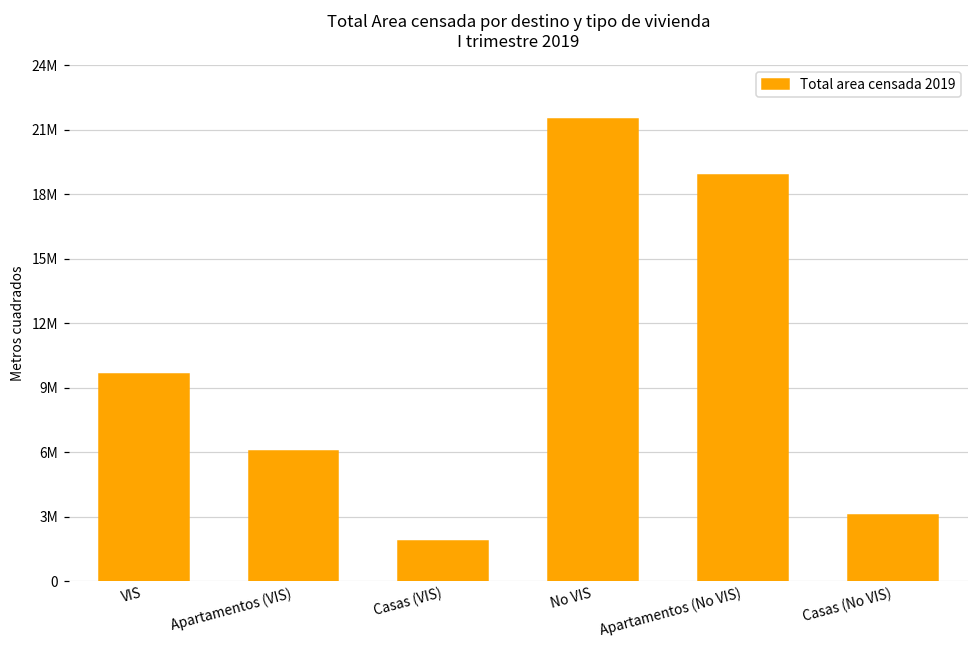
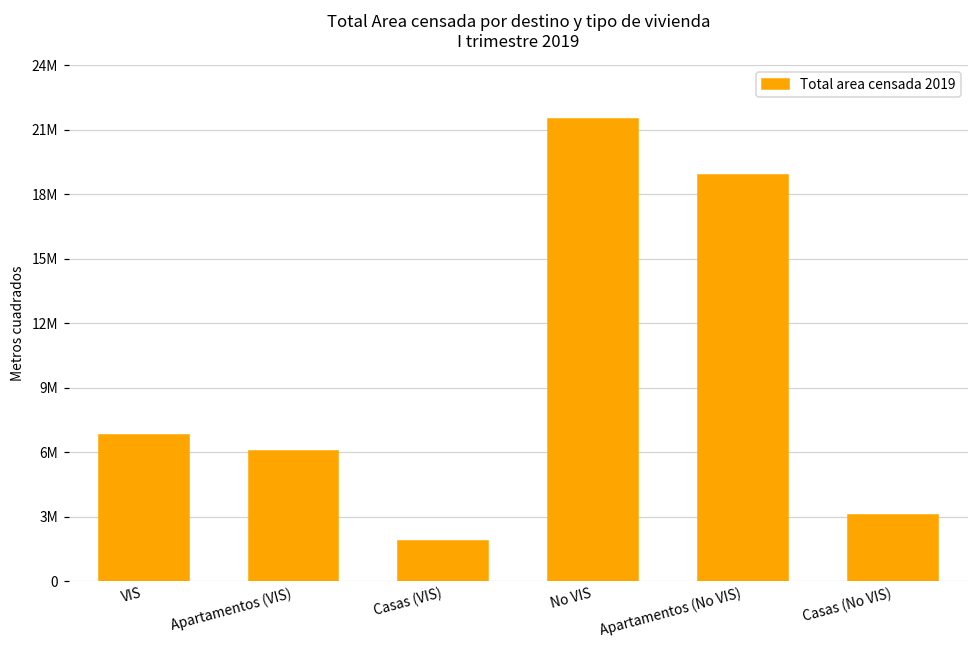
VIS: 9600000 -> 6800000
